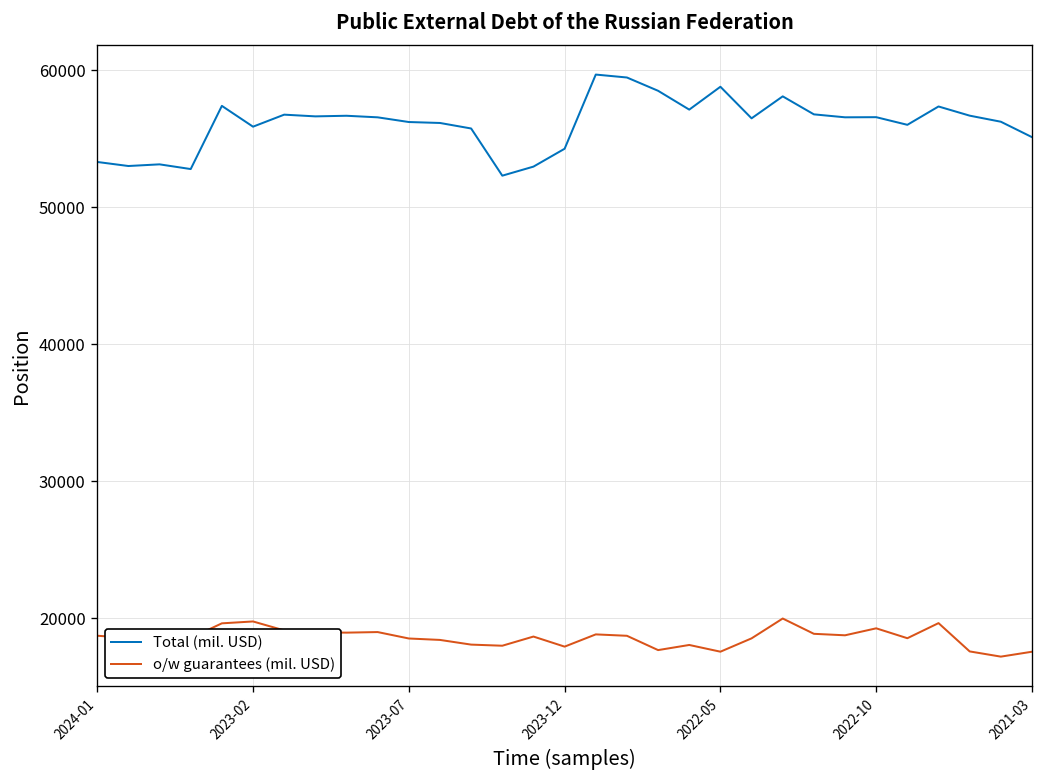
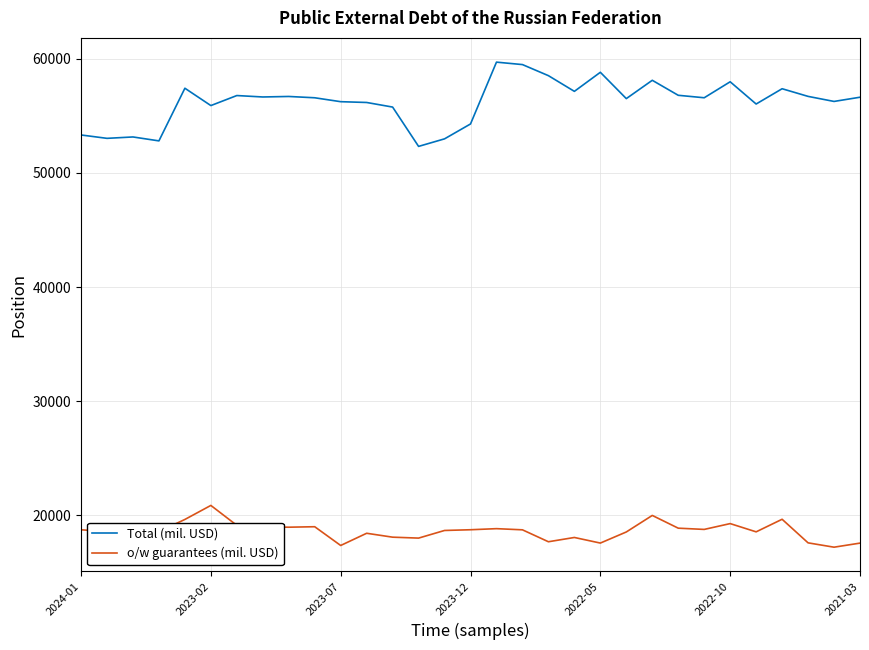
o/w guarantees (mil. USD), 2023-02: 19800 -> 20900
o/w guarantees (mil. USD), 2023-07: 18500 -> 17400
o/w guarantees (mil. USD), 2023-12: 17900 -> 18700
Total (mil. USD), 2022-10: 56600 -> 58000
Total (mil. USD), 2021-03: 55100 -> 56600
